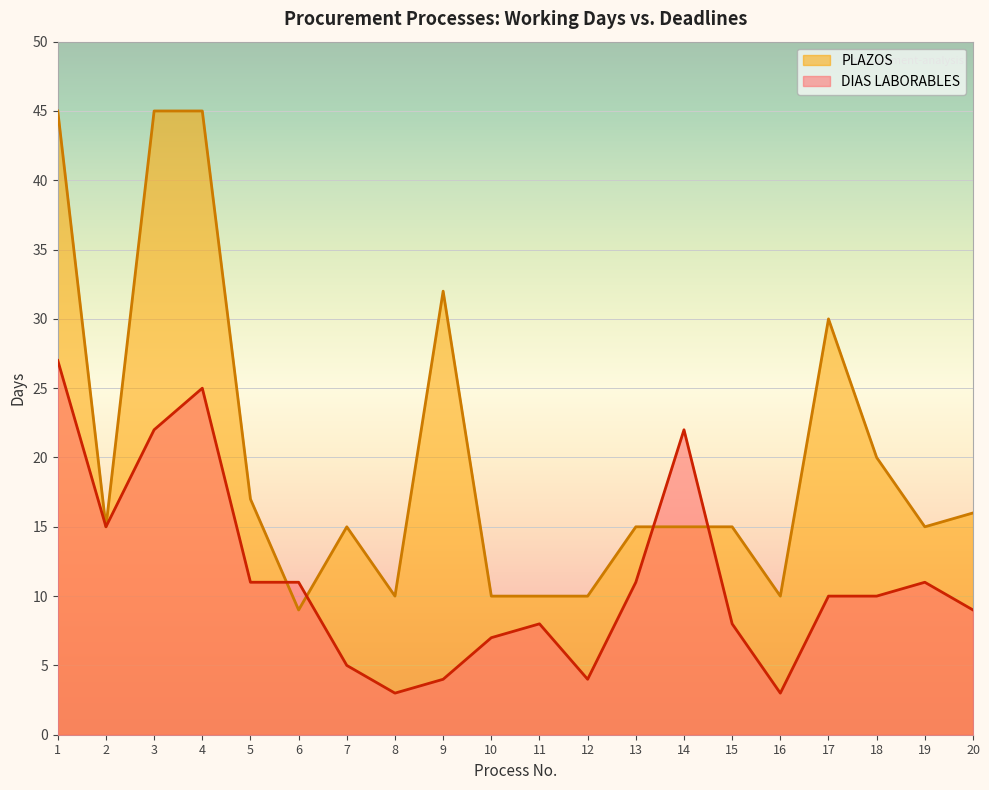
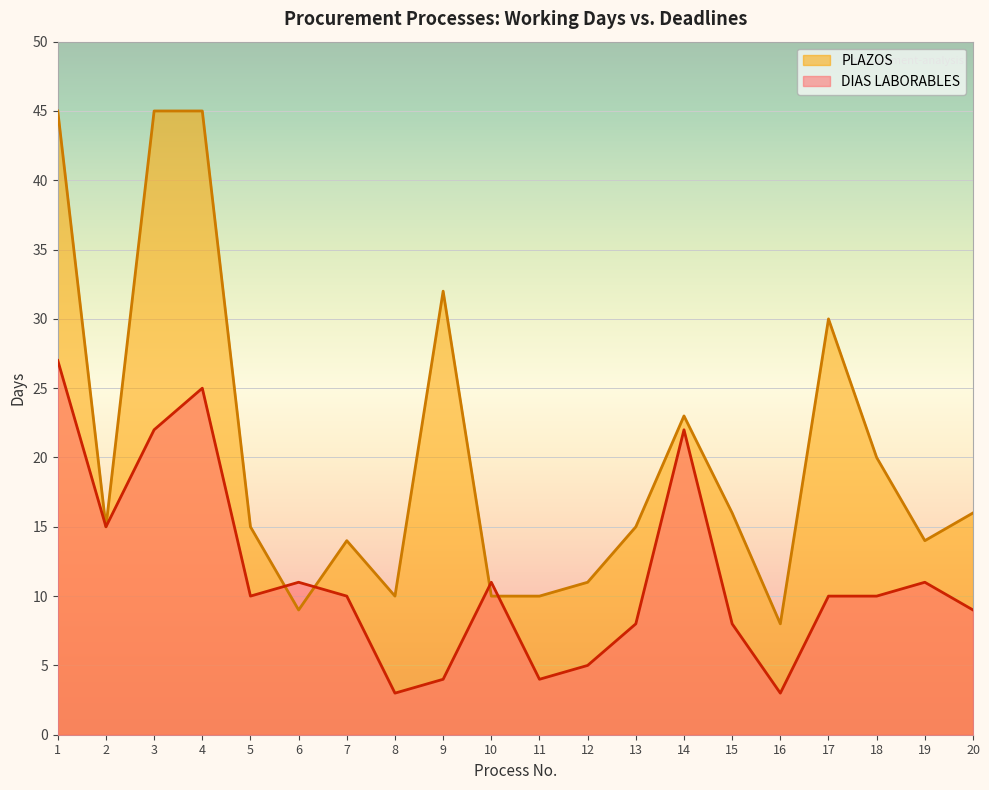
PLAZOS, 5: 17 -> 15
DIAS LABORABLES, 5: 11 -> 10
PLAZOS, 7: 15 -> 14
DIAS LABORABLES, 7: 5 -> 10
DIAS LABORABLES, 10: 7 -> 11
DIAS LABORABLES, 11: 8 -> 4
PLAZOS, 12: 10 -> 11
DIAS LABORABLES, 12: 4 -> 5
DIAS LABORABLES, 13: 11 -> 8
PLAZOS, 14: 15 -> 23
PLAZOS, 15: 15 -> 16
PLAZOS, 16: 10 -> 8
PLAZOS, 19: 15 -> 14
